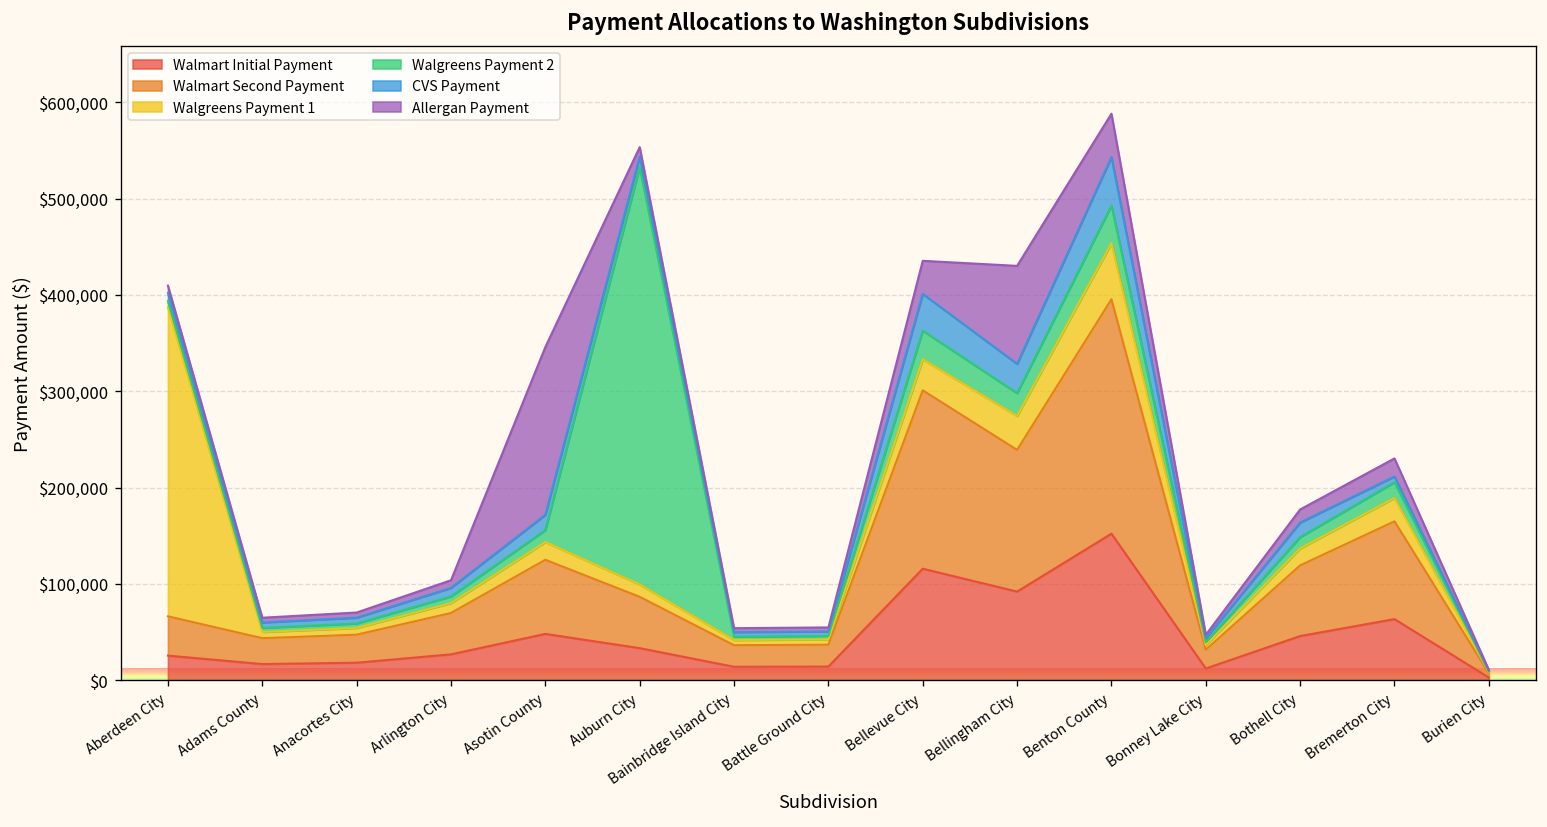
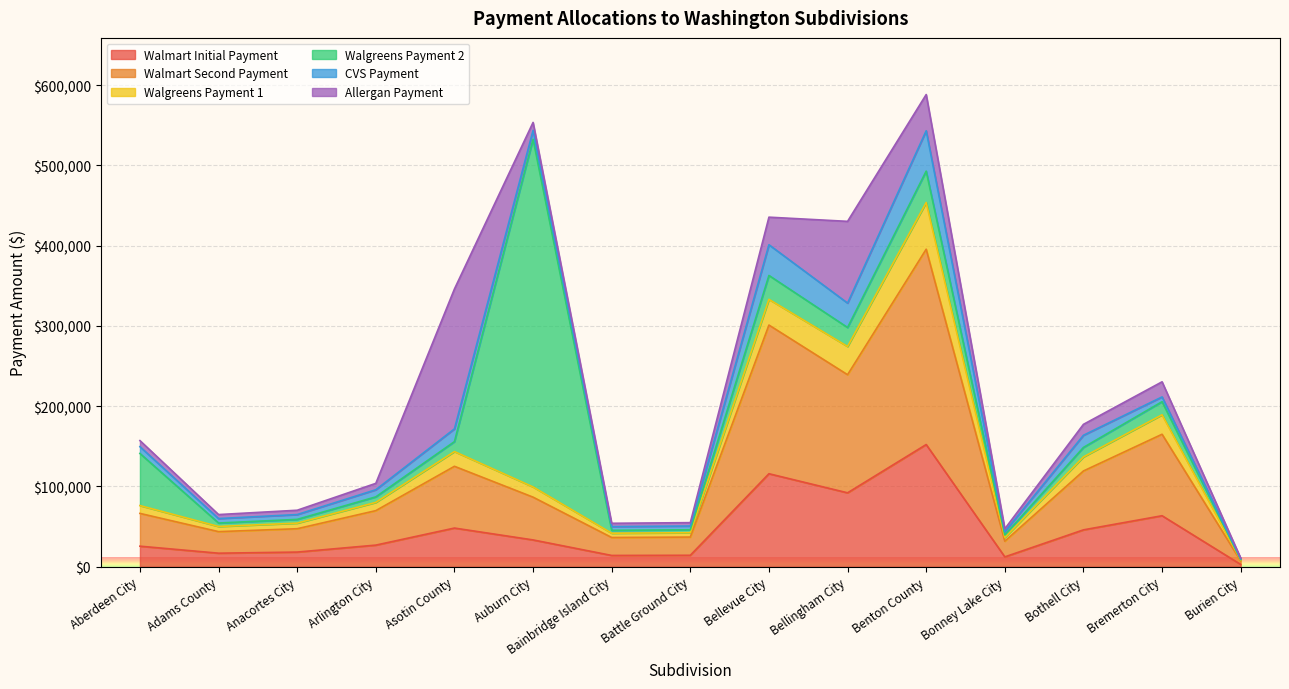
Walgreens Payment 1, Aberdeen City: $320,000 -> $10,000
Walgreens Payment 2, Aberdeen City: $10,000 -> $60,000
